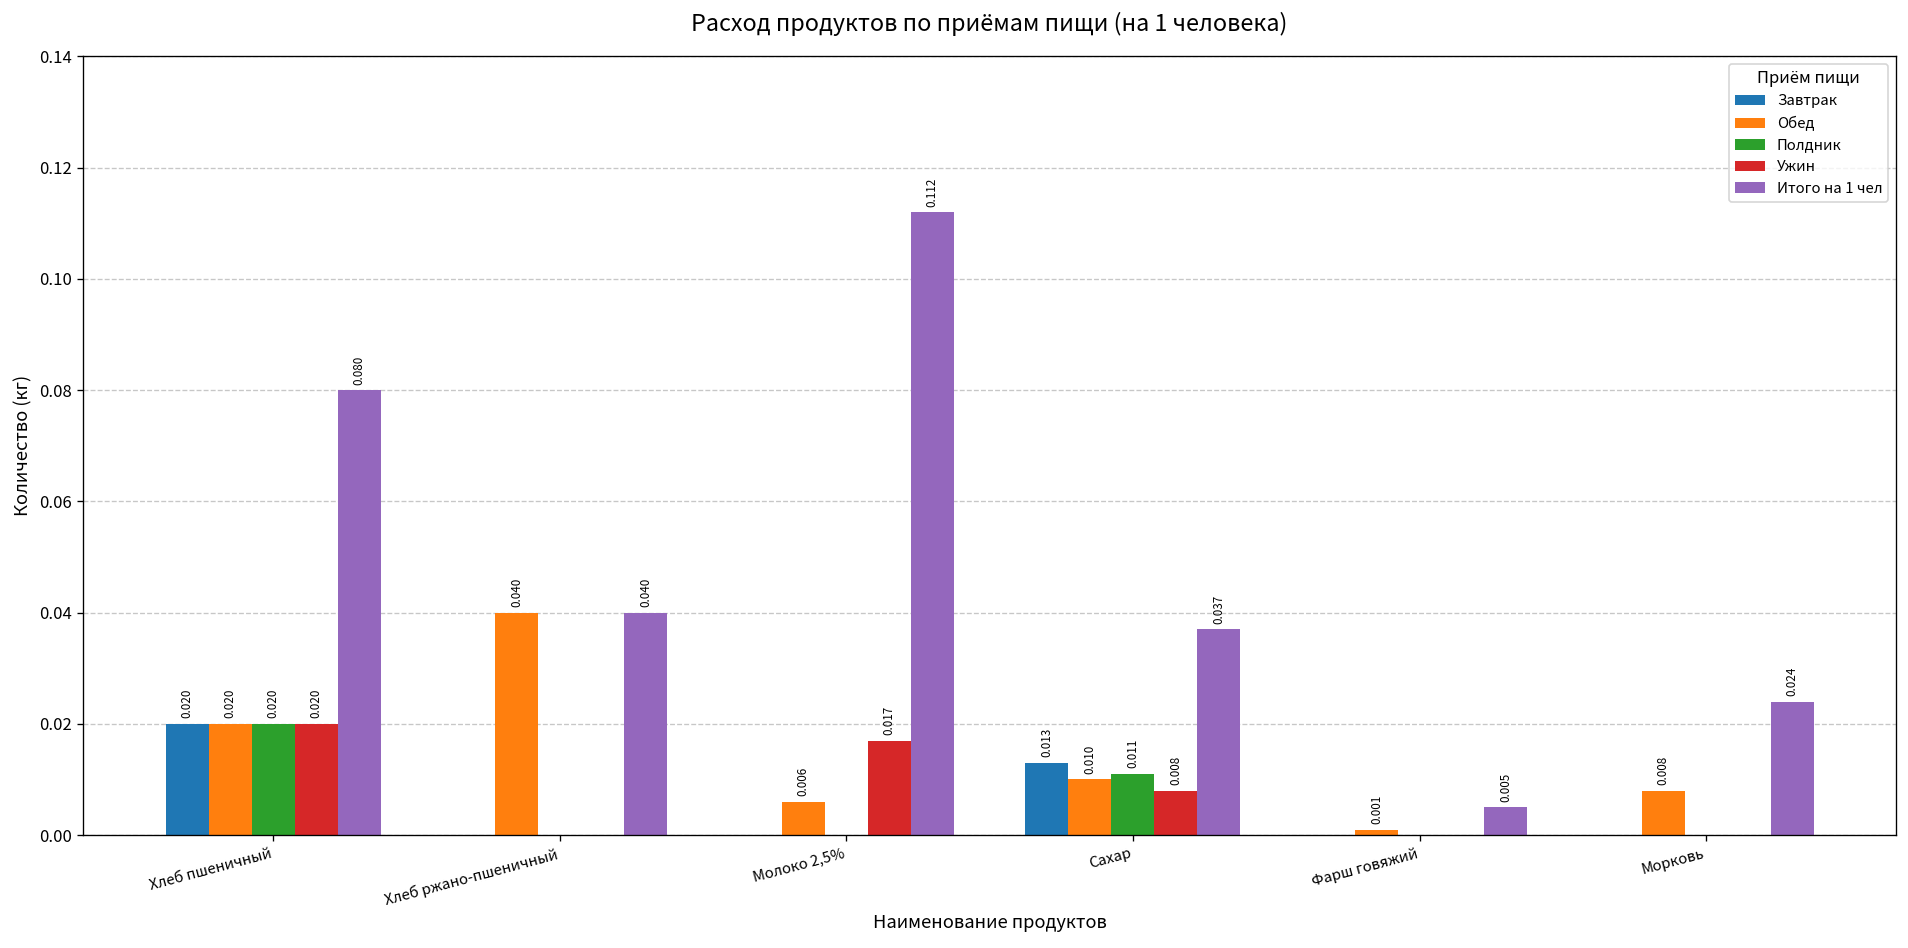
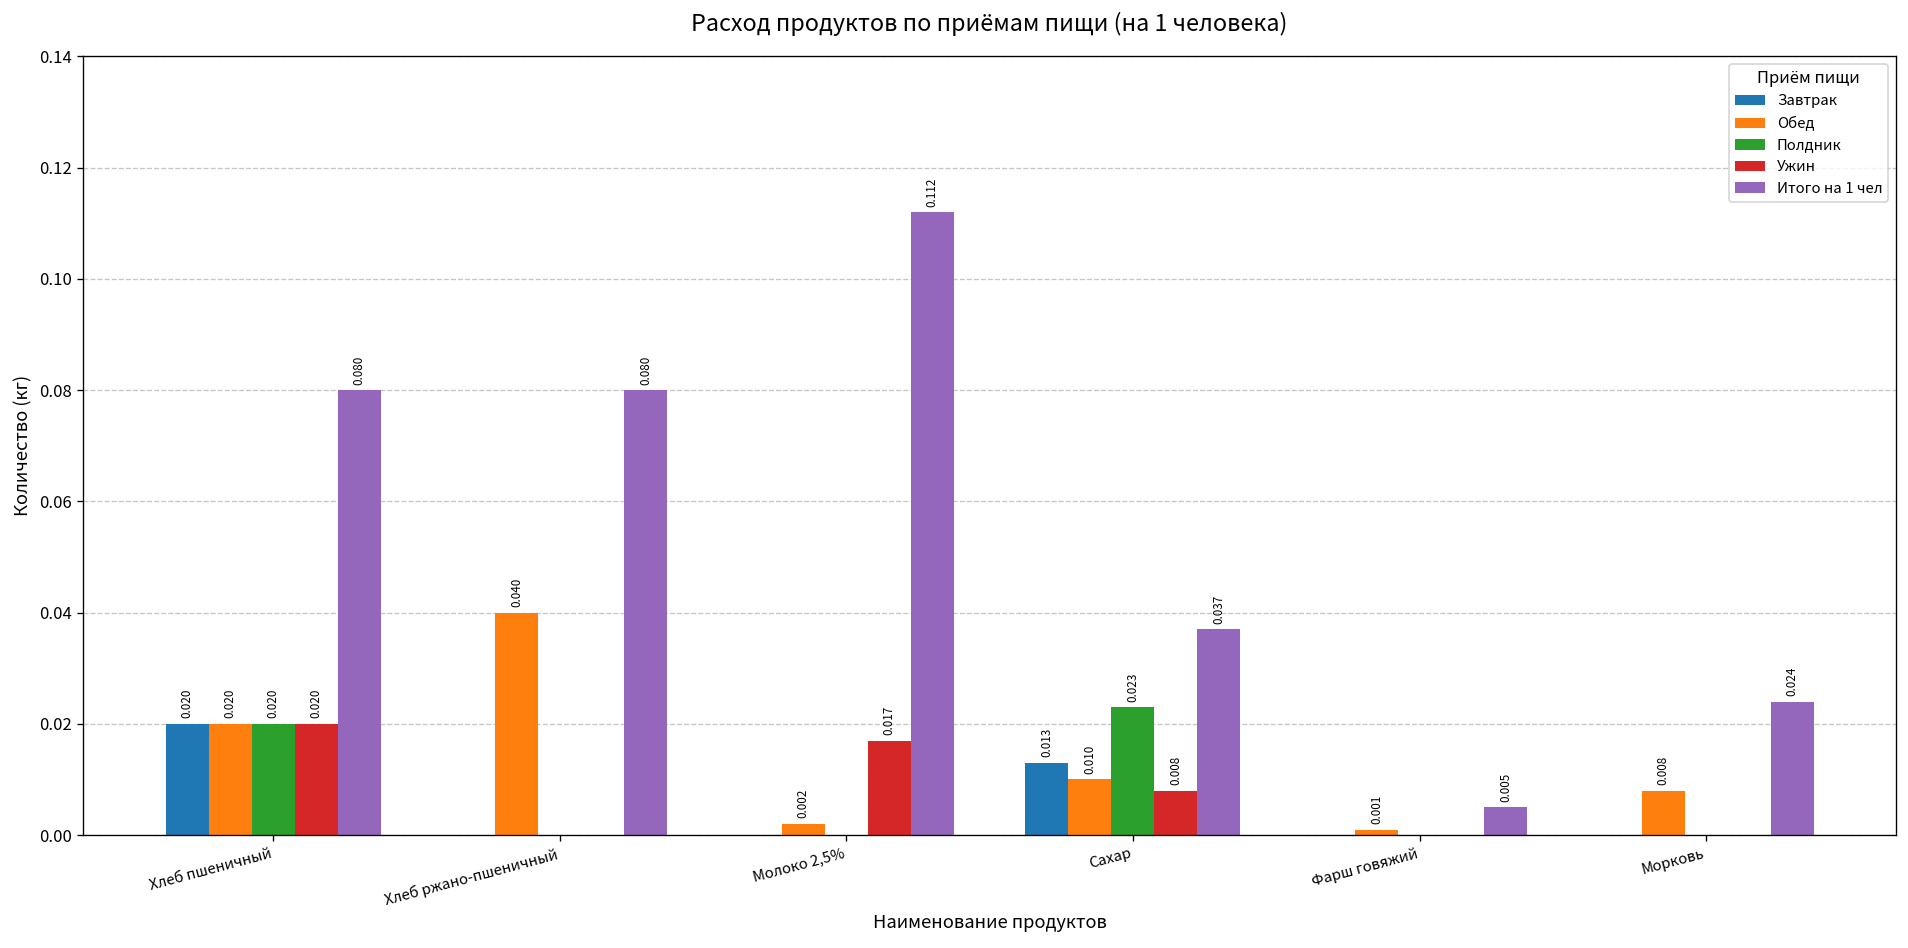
Итого на 1 чел, Хлеб ржано-пшеничный: 0.040 -> 0.080
Обед, Молоко 2,5%: 0.006 -> 0.002
Полдник, Сахар: 0.011 -> 0.023
